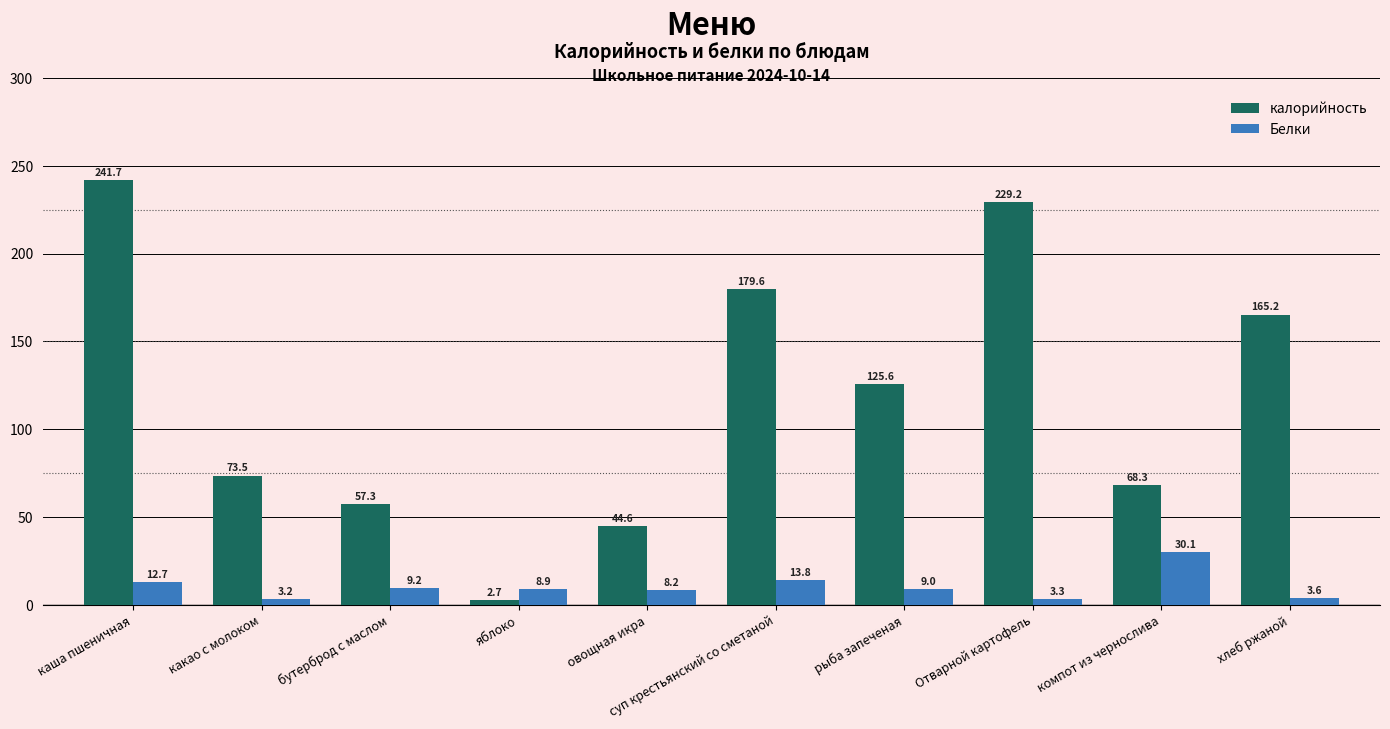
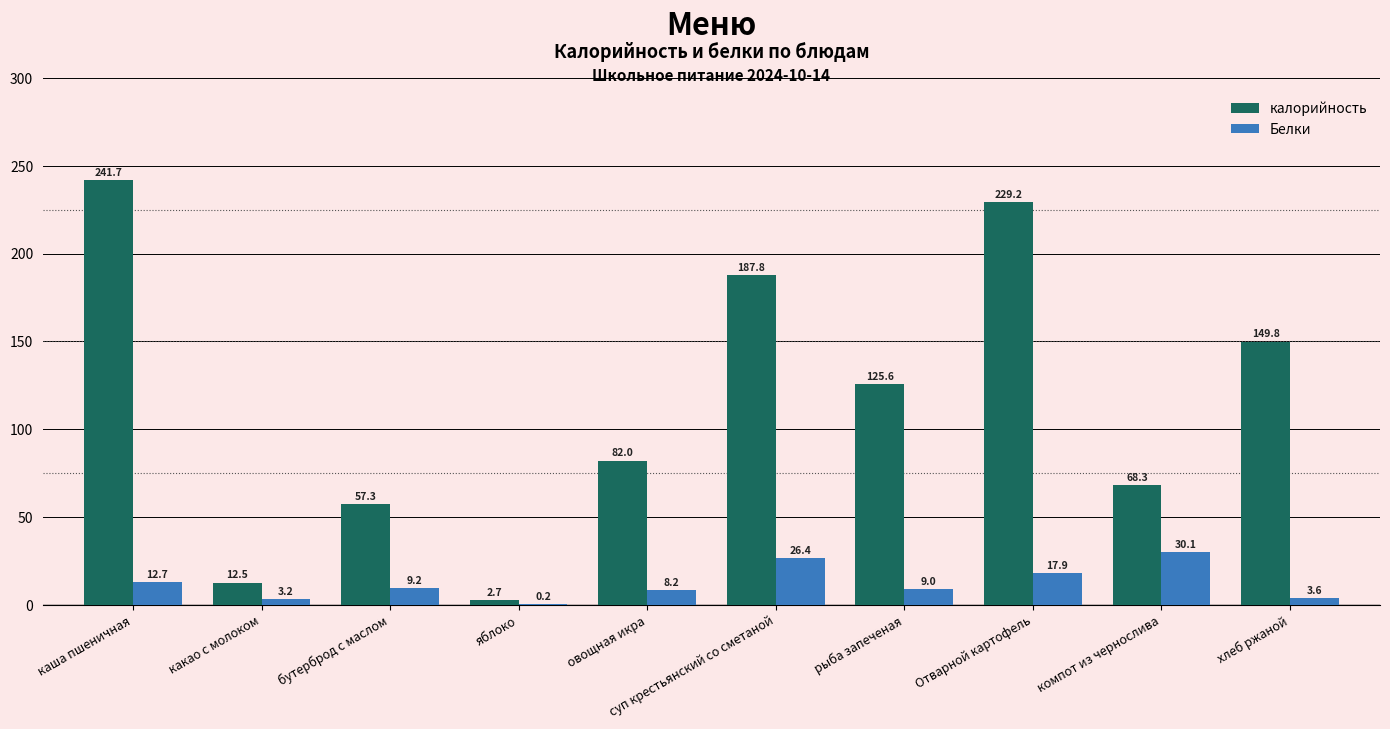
калорийность, какао с молоком: 73.5 -> 12.5
Белки, яблоко: 8.9 -> 0.2
калорийность, овощная икра: 44.6 -> 82.0
калорийность, суп крестьянский со сметаной: 179.6 -> 187.8
Белки, суп крестьянский со сметаной: 13.8 -> 26.4
Белки, Отварной картофель: 3.3 -> 17.9
калорийность, хлеб ржаной: 165.2 -> 149.8
